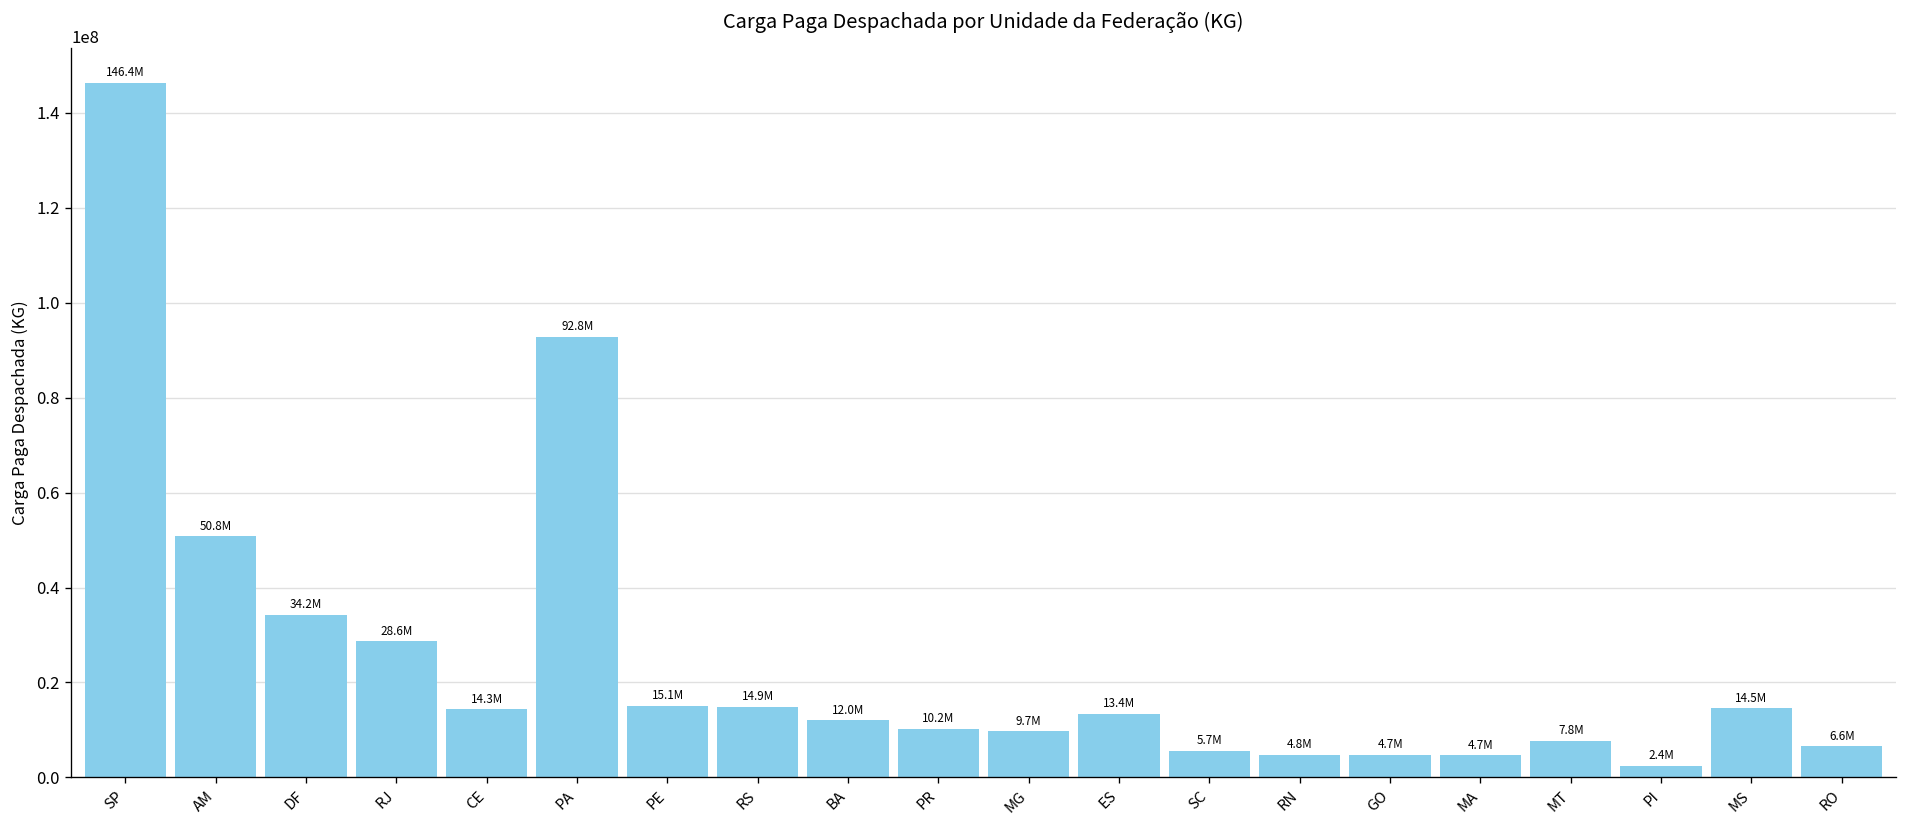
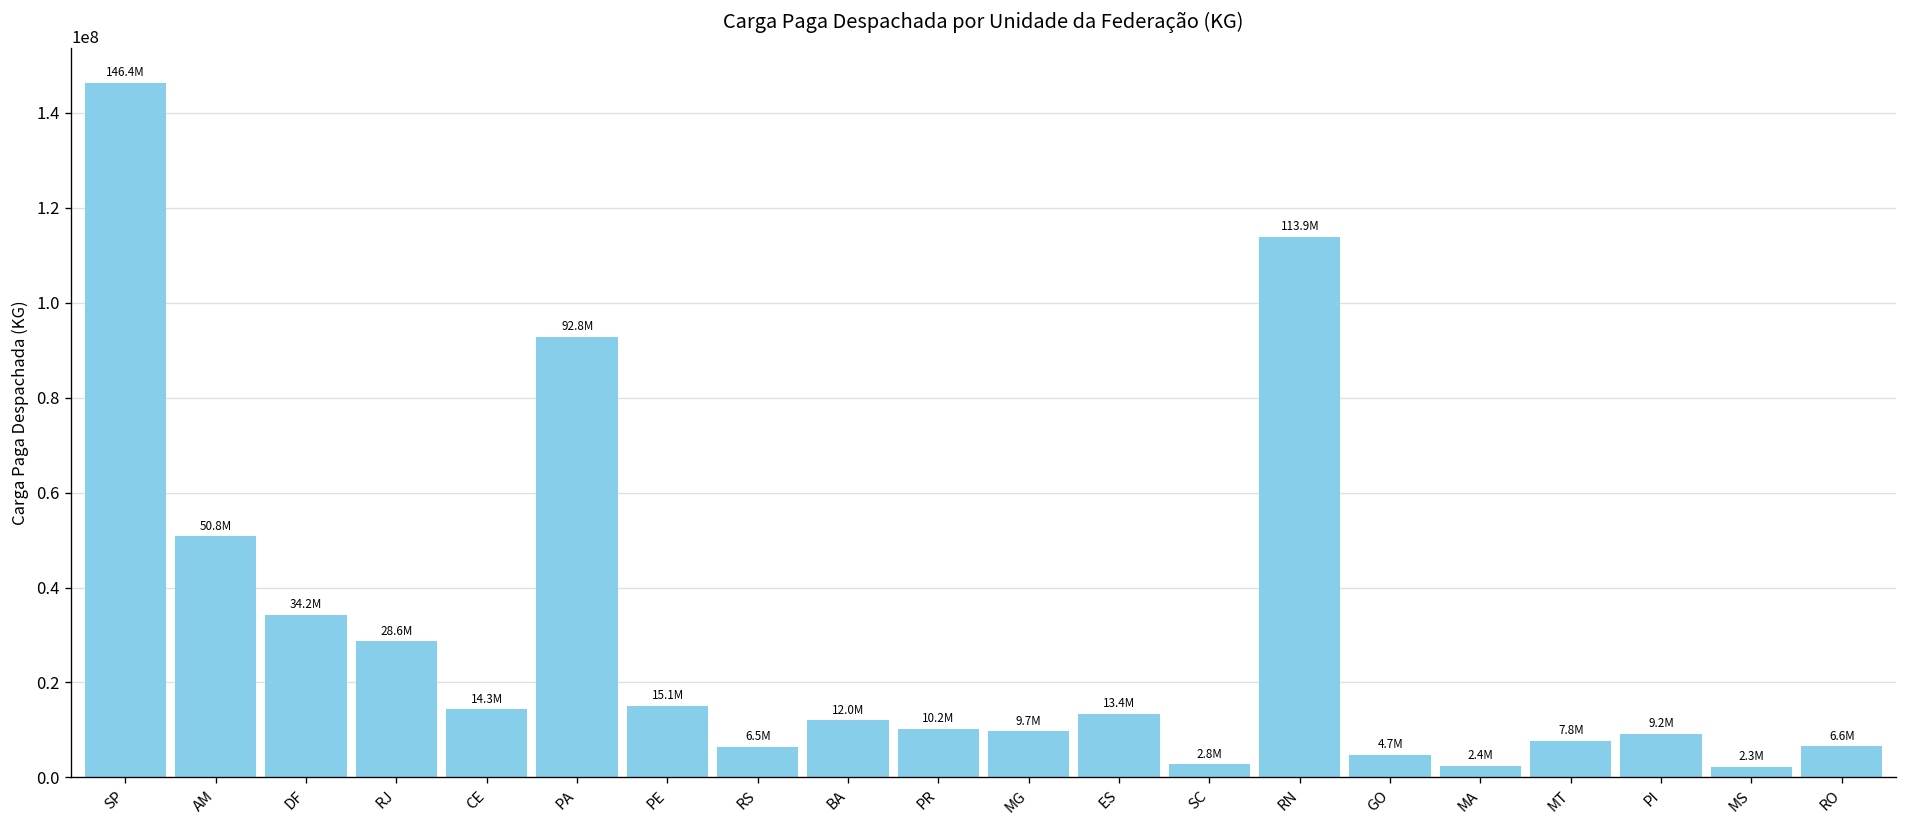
RS: 14.9M -> 6.5M
SC: 5.7M -> 2.8M
RN: 4.8M -> 113.9M
MA: 4.7M -> 2.4M
PI: 2.4M -> 9.2M
MS: 14.5M -> 2.3M
